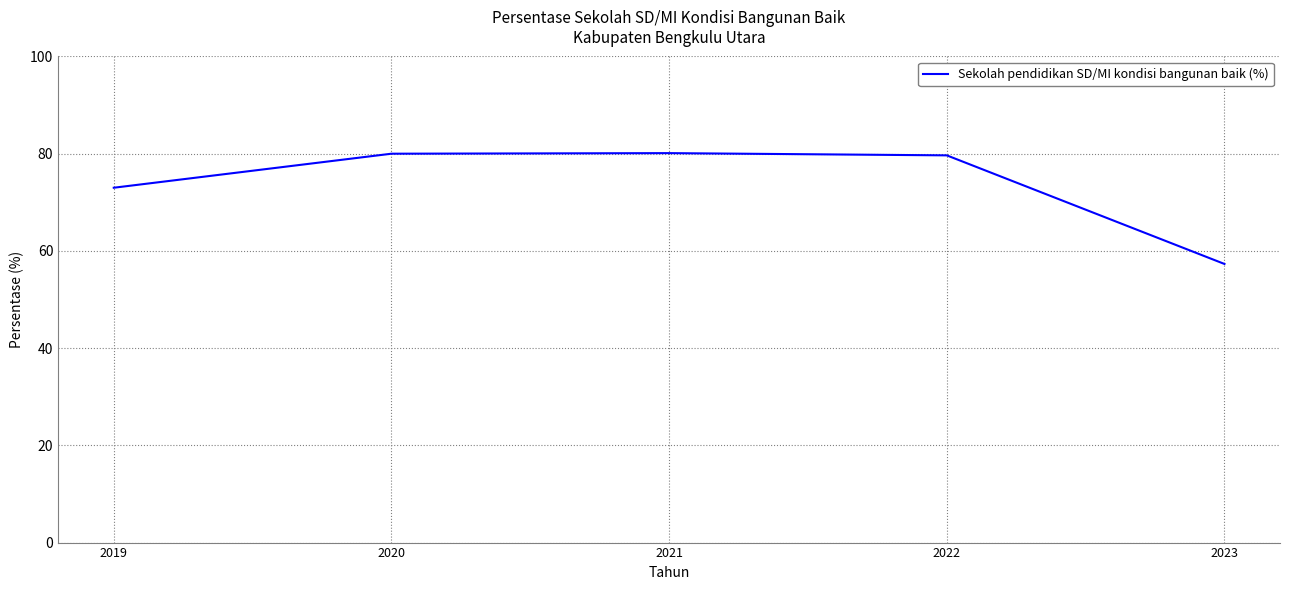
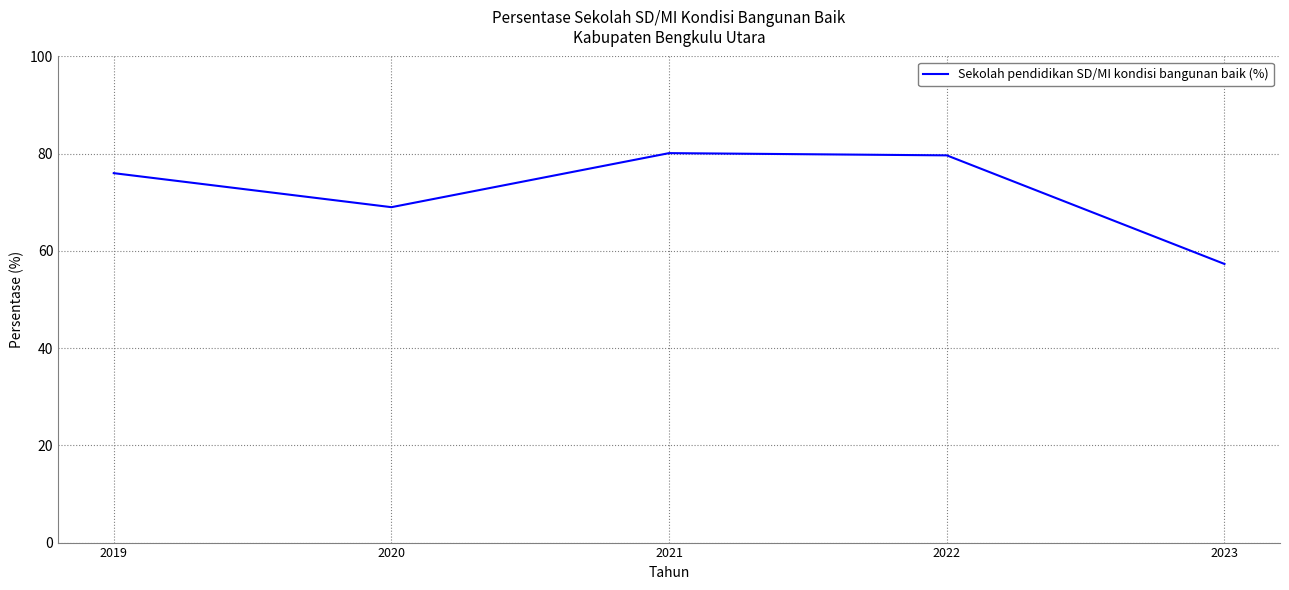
2019: 73 -> 76
2020: 80 -> 69
